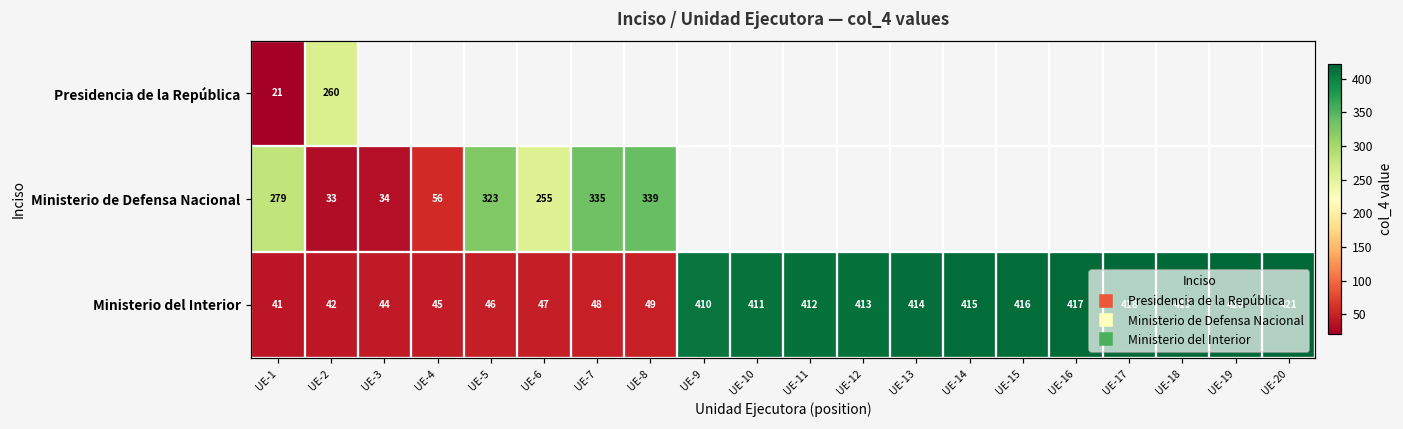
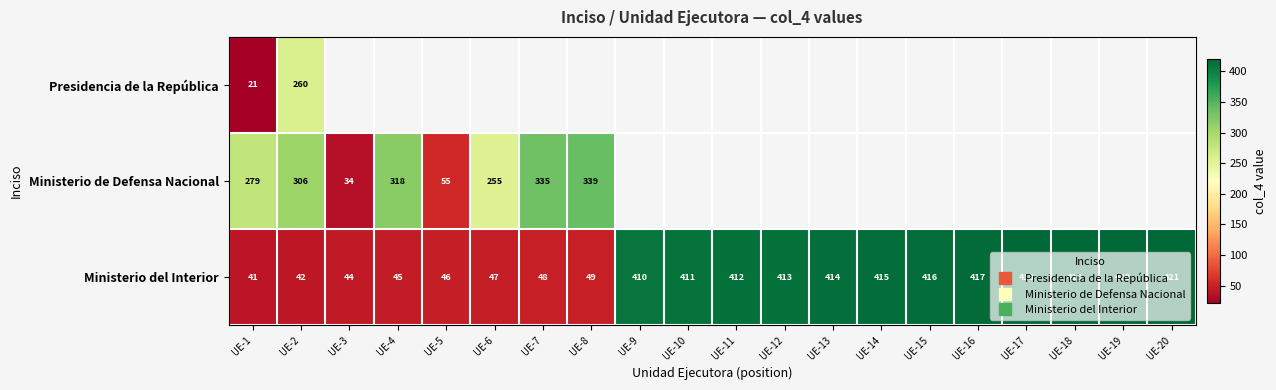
Ministerio de Defensa Nacional, UE-2: 33 -> 306
Ministerio de Defensa Nacional, UE-4: 56 -> 318
Ministerio de Defensa Nacional, UE-5: 323 -> 55
